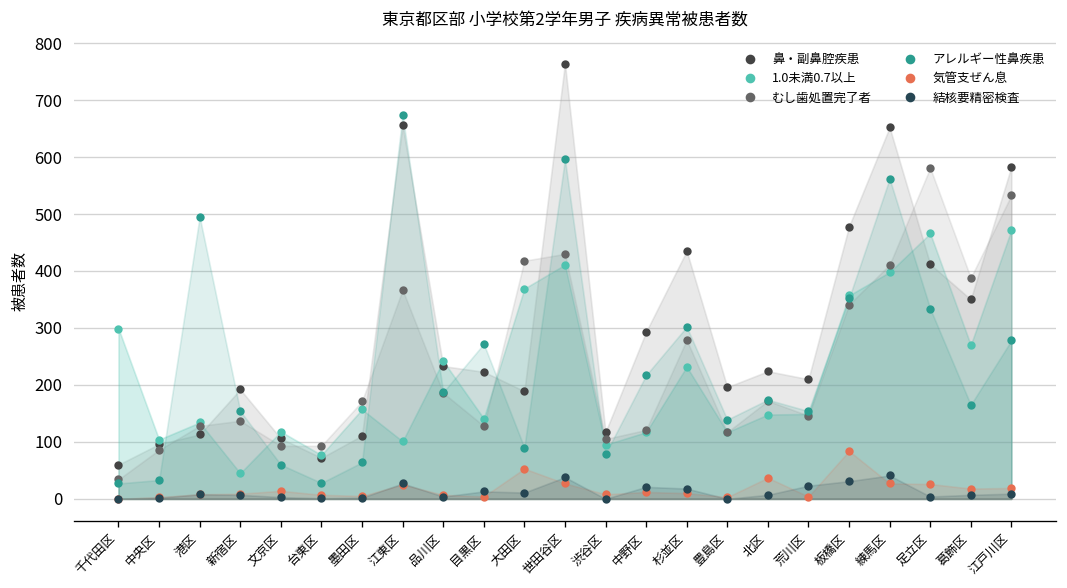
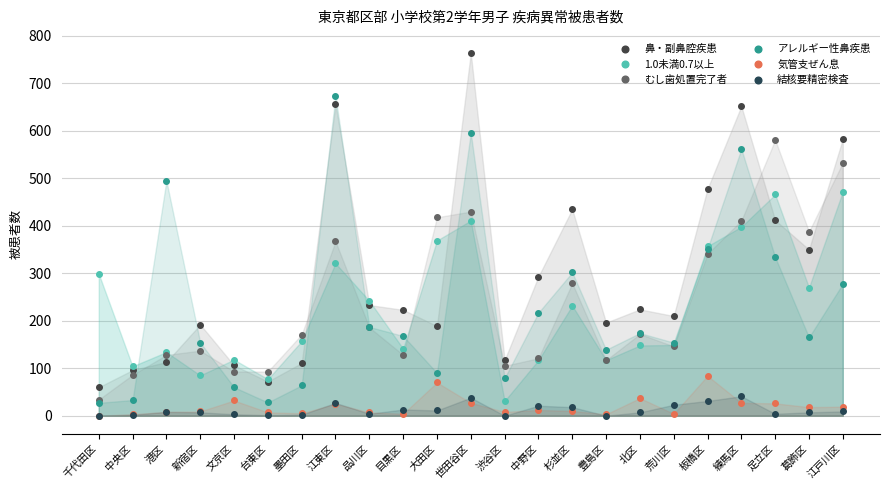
1.0未満0.7以上, 新宿区: 50 -> 90
気管支ぜん息, 文京区: 10 -> 30
1.0未満0.7以上, 江東区: 100 -> 320
アレルギー性鼻疾患, 目黒区: 270 -> 170
気管支ぜん息, 大田区: 50 -> 70
1.0未満0.7以上, 渋谷区: 100 -> 30
